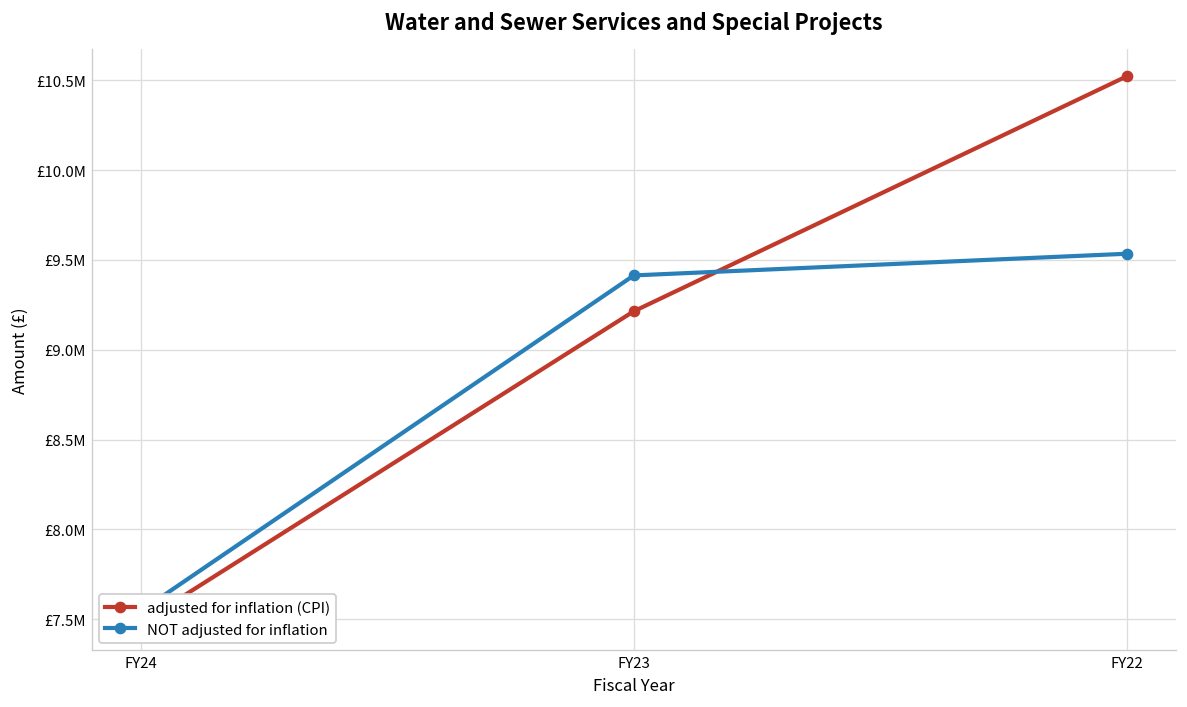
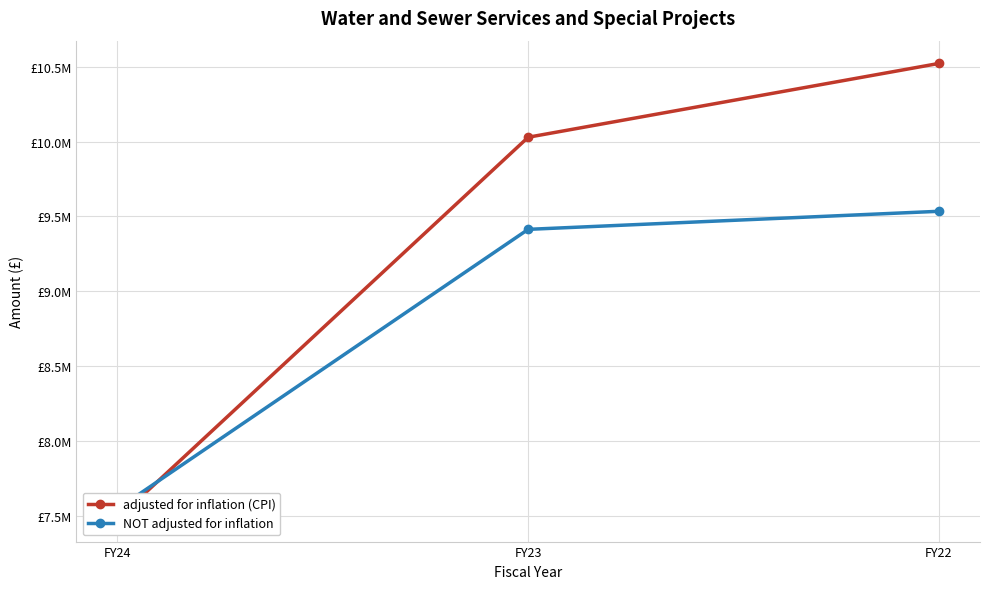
adjusted for inflation (CPI), FY23: £9210000 -> £10030000
